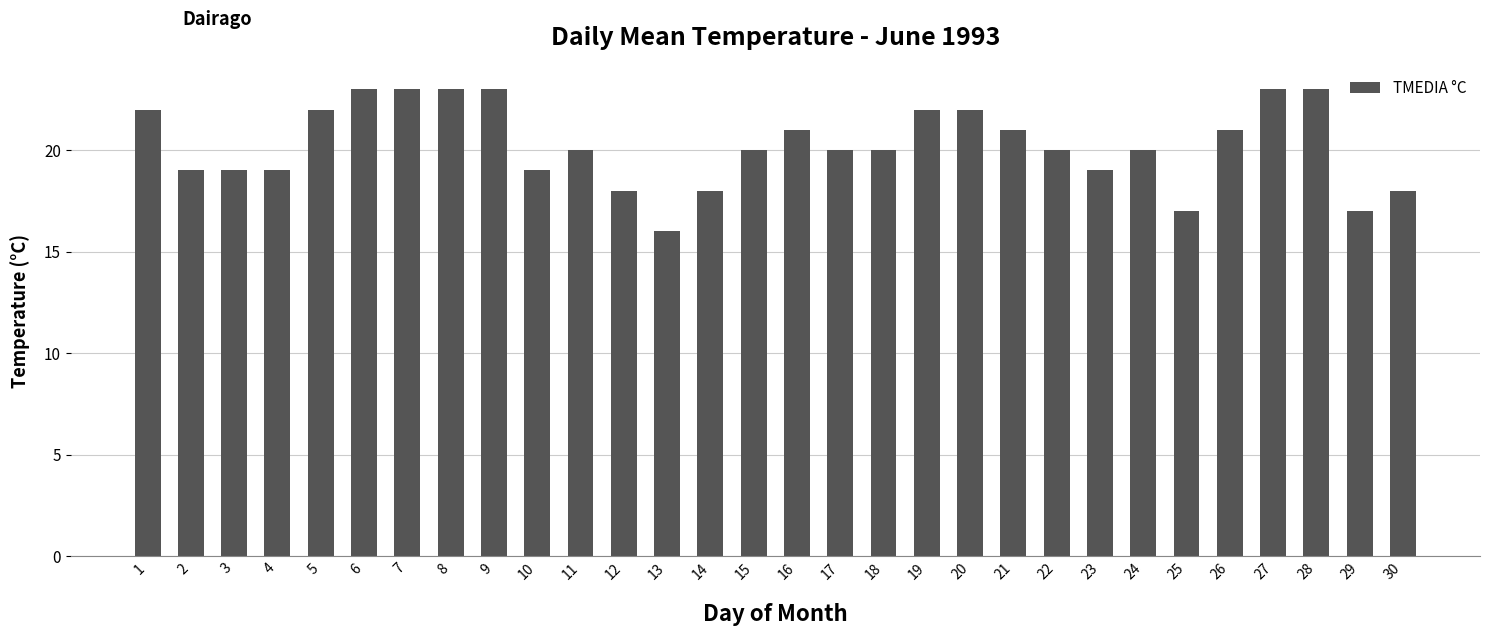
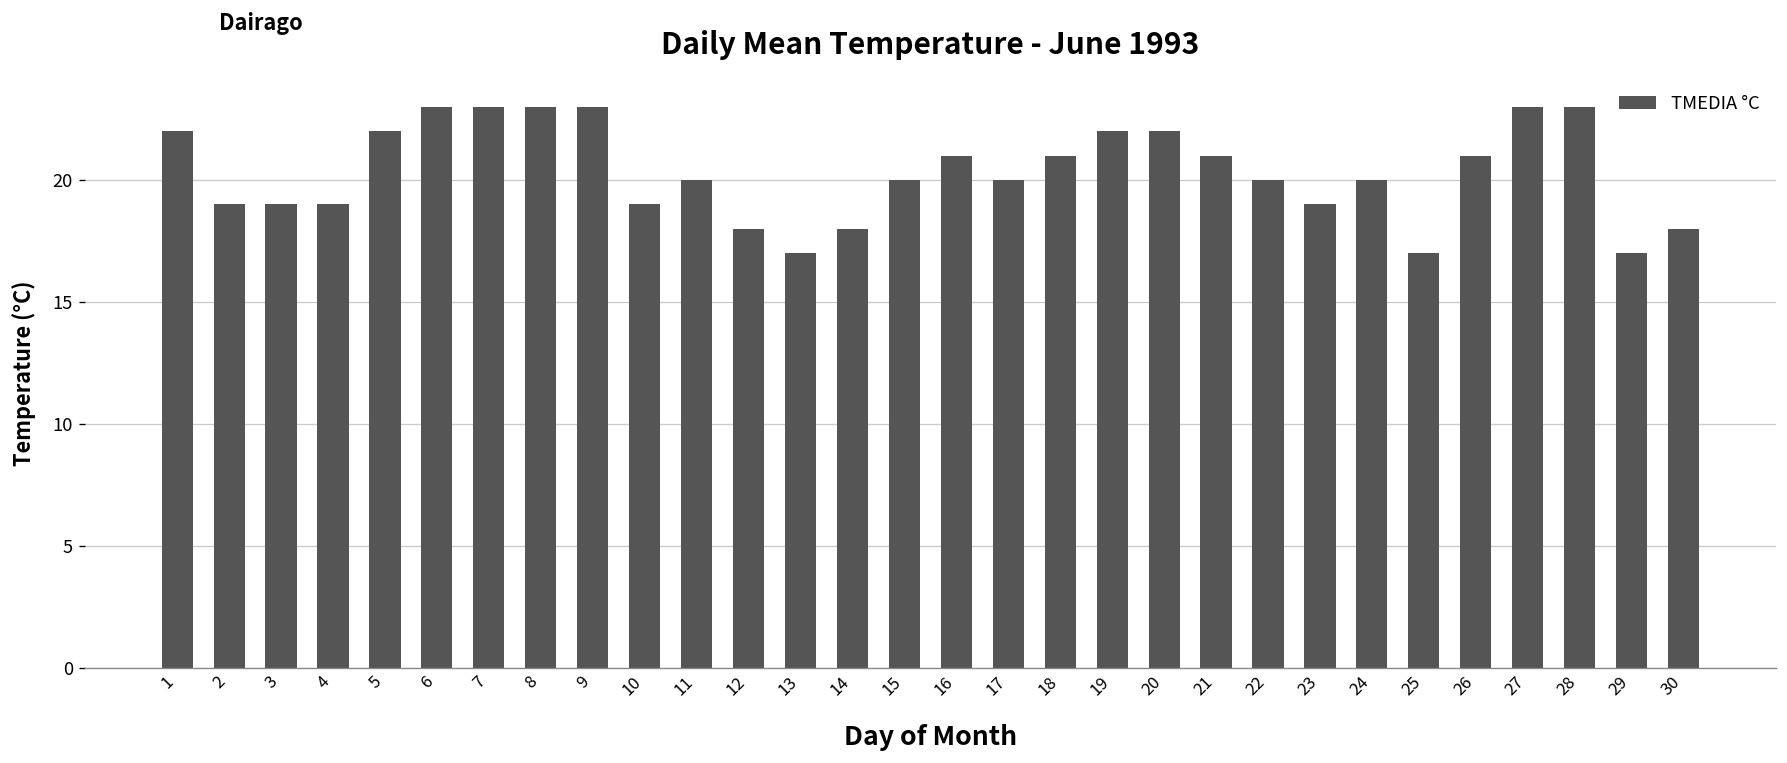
13: 16 -> 17
18: 20 -> 21
